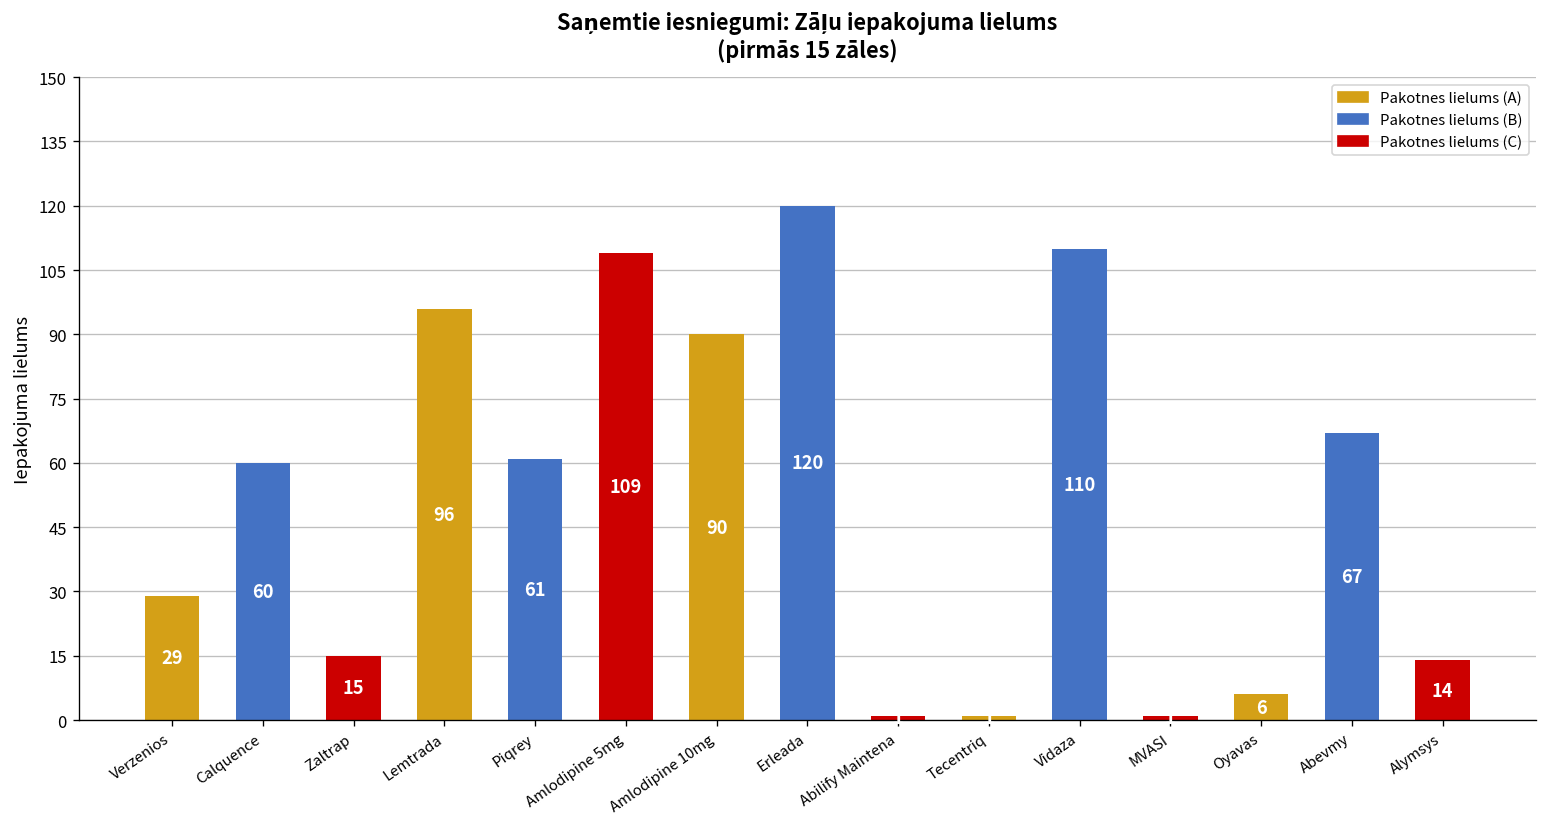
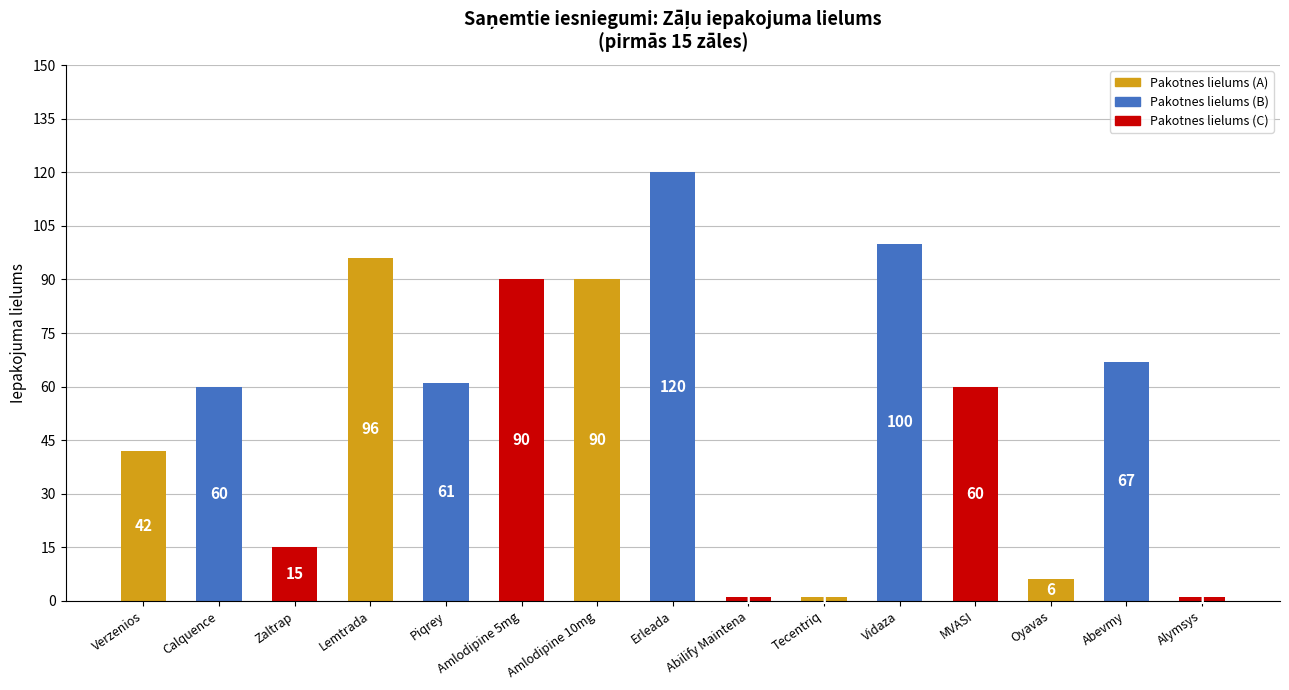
Verzenios: 29 -> 42
Amlodipine 5mg: 109 -> 90
Vidaza: 110 -> 100
MVASI: 1 -> 60
Alymsys: 14 -> 1
